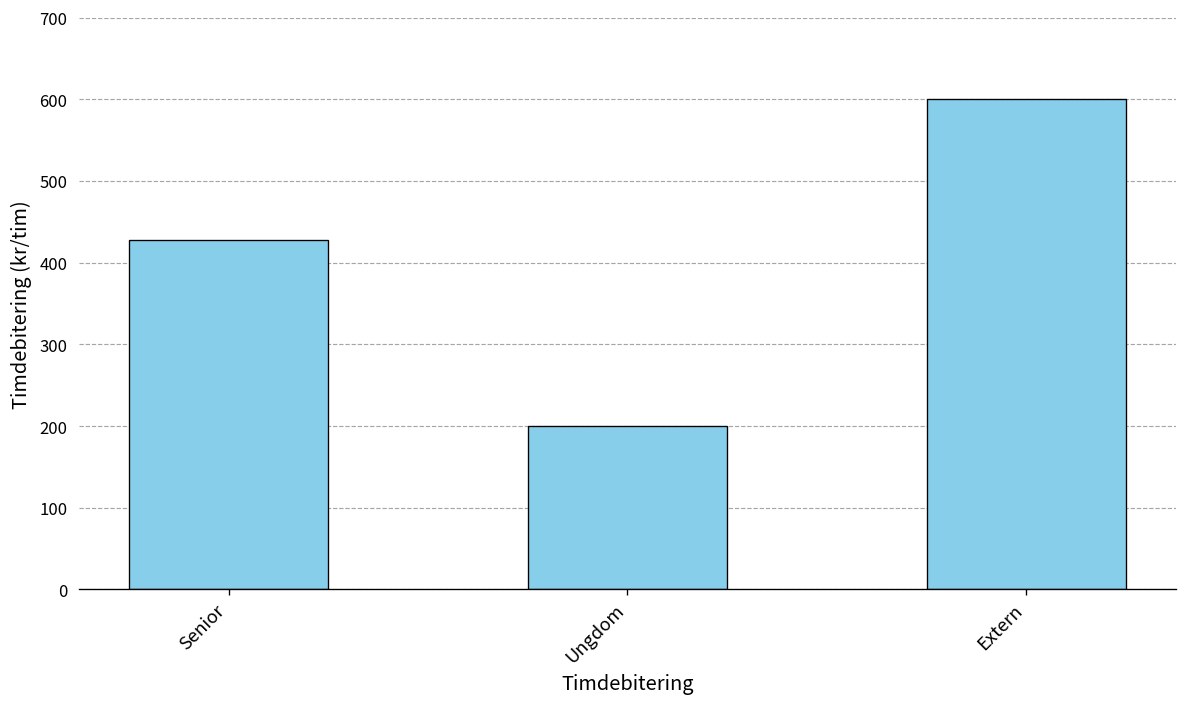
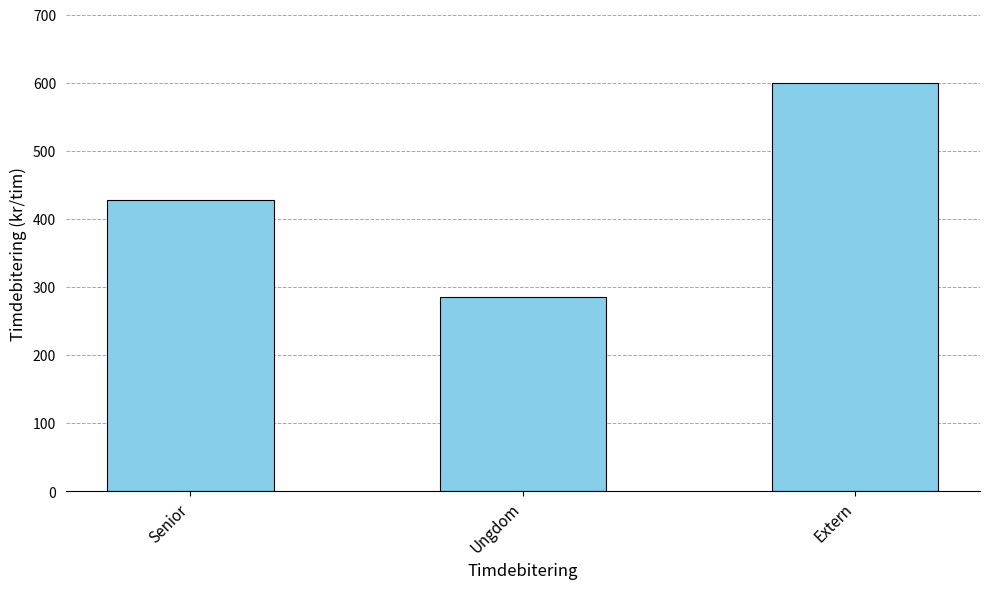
Ungdom: 200 -> 290
